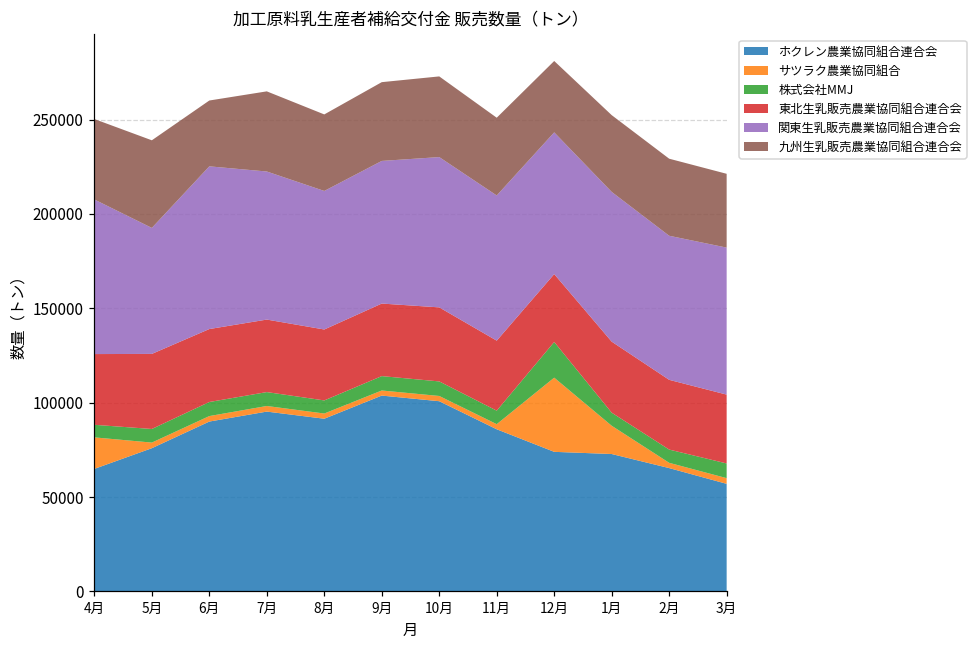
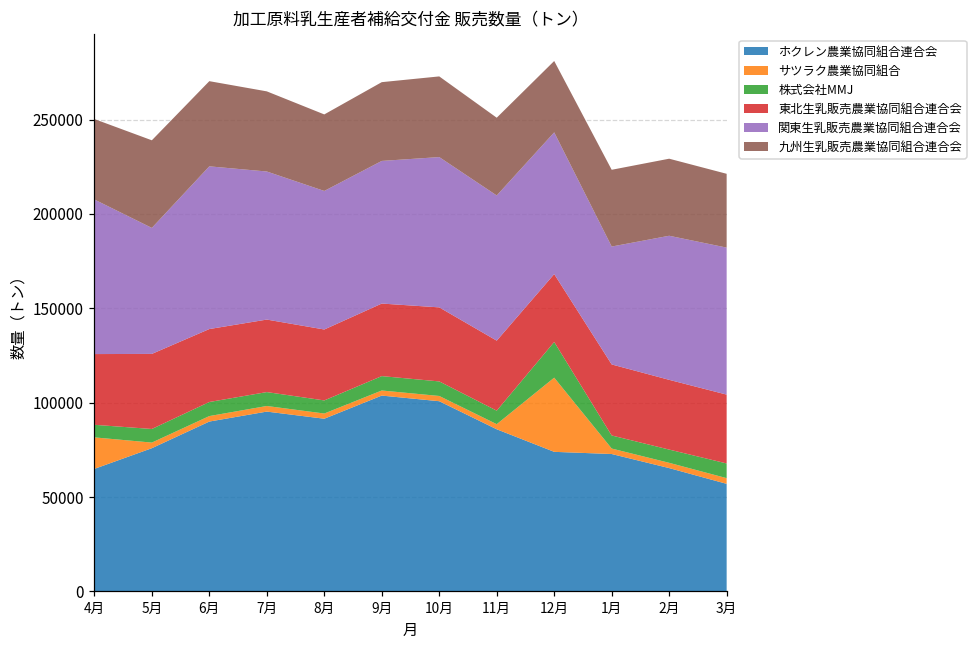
九州生乳販売農業協同組合連合会, 6月: 35000 -> 45000
サツラク農業協同組合, 1月: 15000 -> 3000
関東生乳販売農業協同組合連合会, 1月: 79000 -> 62000
